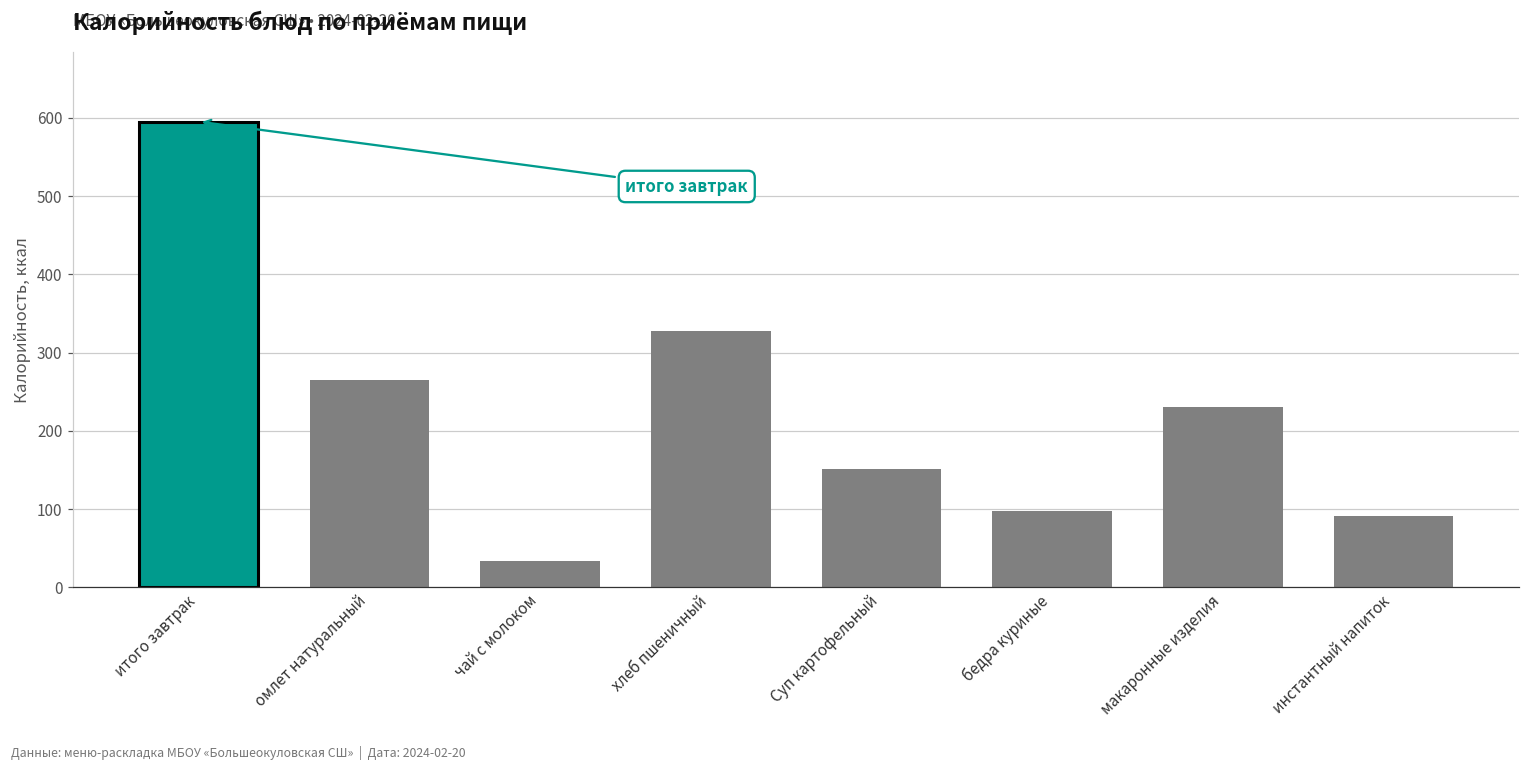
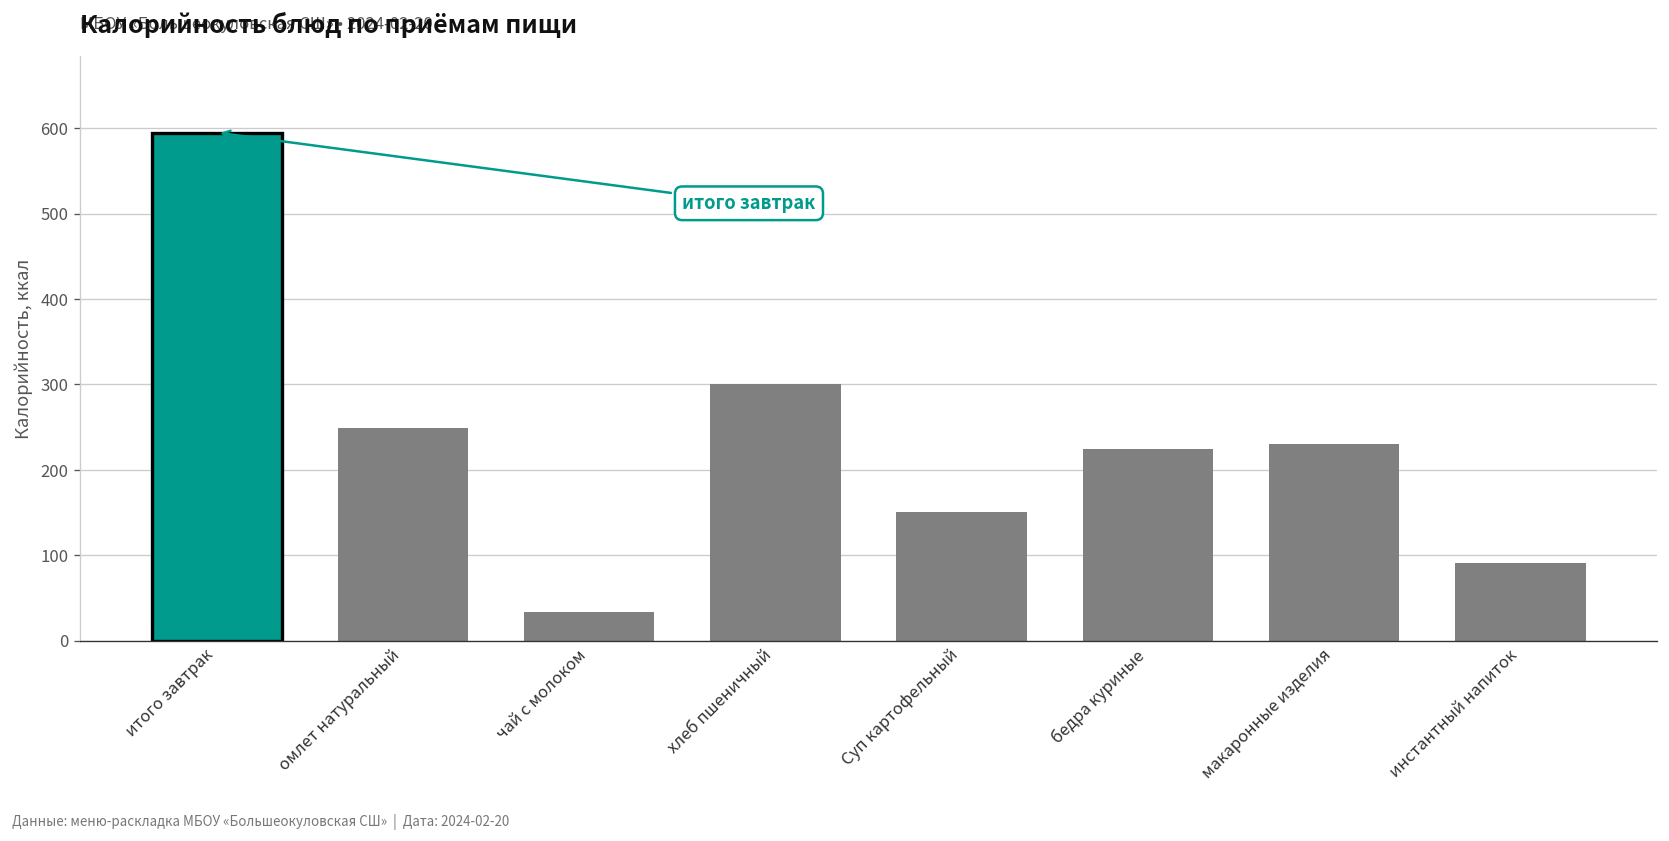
омлет натуральный: 270 -> 250
хлеб пшеничный: 330 -> 300
бедра куриные: 100 -> 220
